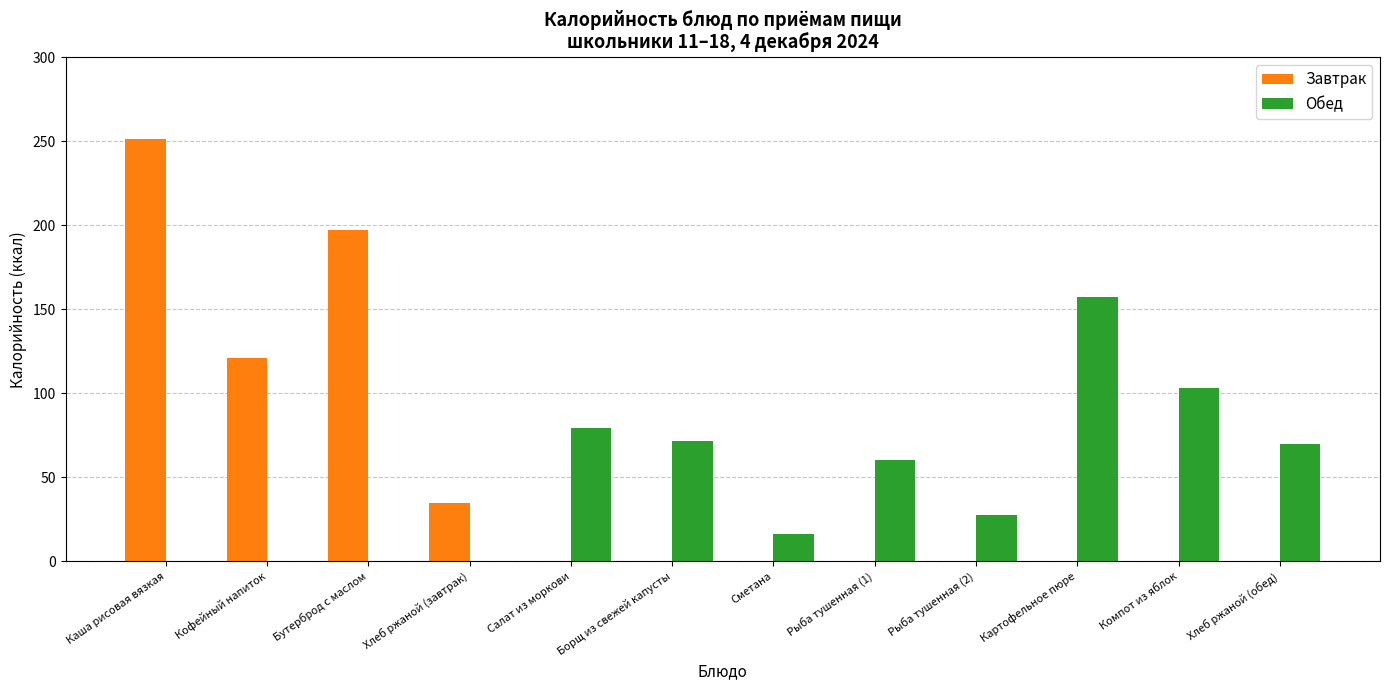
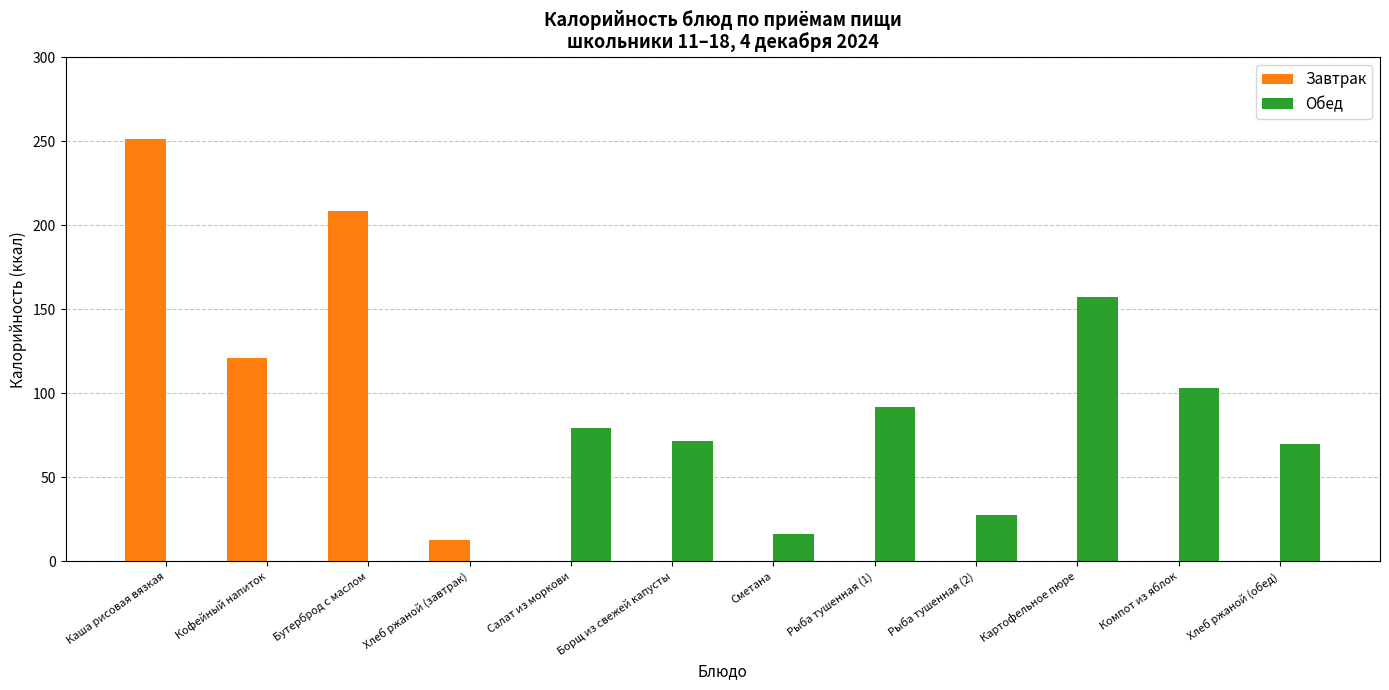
Завтрак, Бутерброд с маслом: 197 -> 209
Завтрак, Хлеб ржаной (завтрак): 35 -> 13
Обед, Рыба тушенная (1): 60 -> 92
